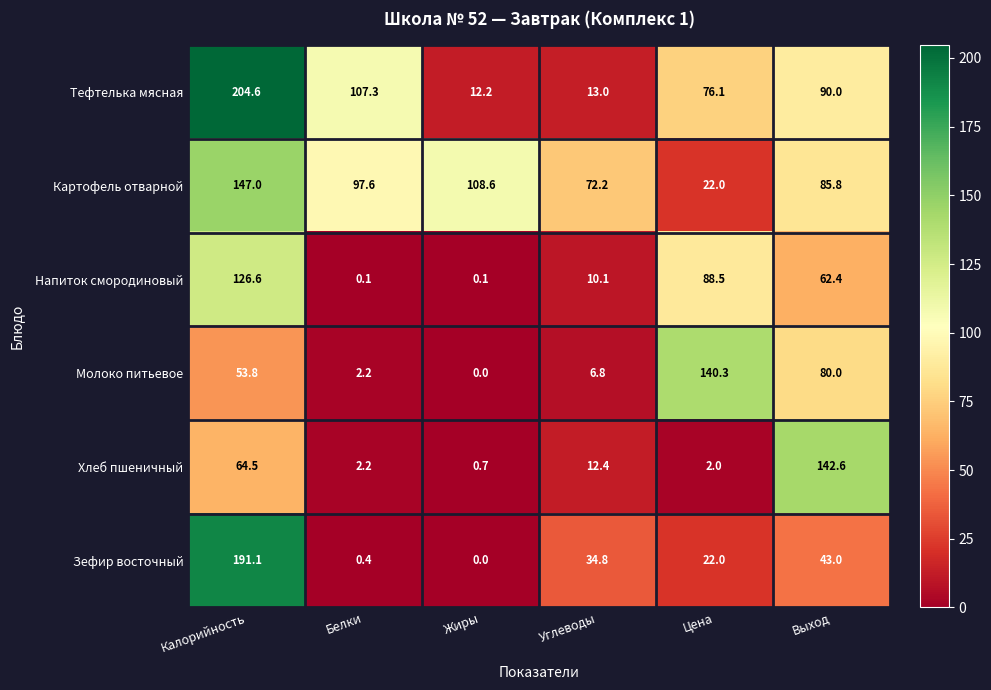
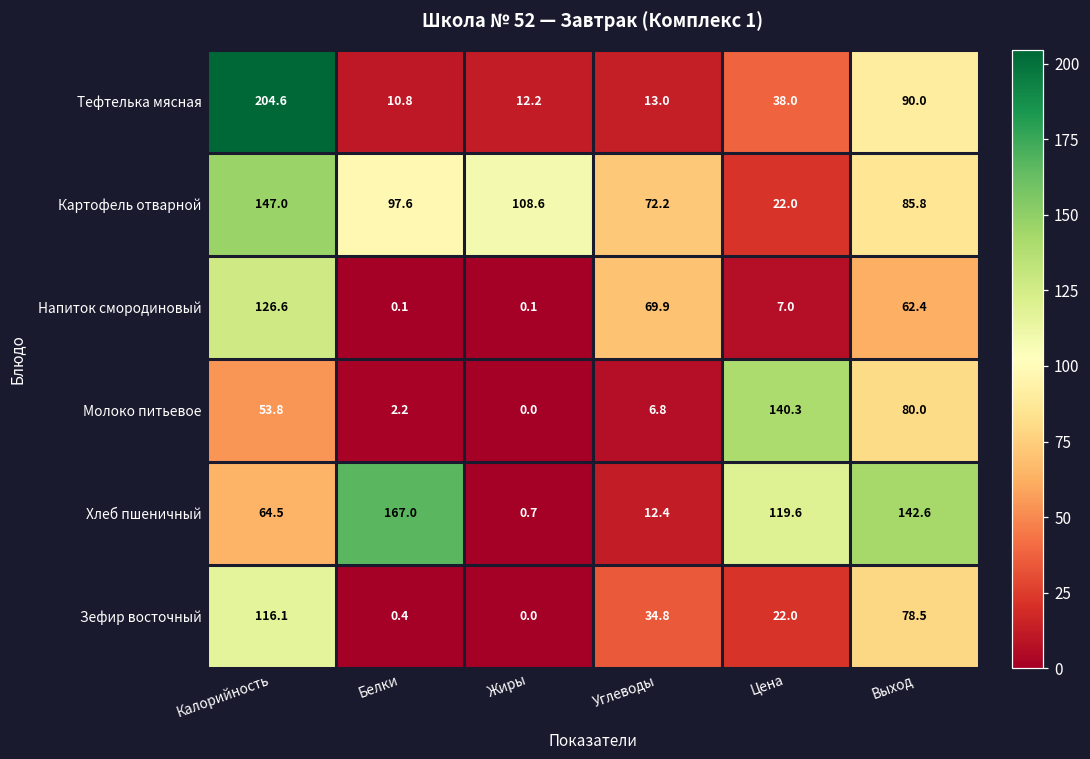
Тефтелька мясная, Белки: 107.3 -> 10.8
Тефтелька мясная, Цена: 76.1 -> 38.0
Напиток смородиновый, Углеводы: 10.1 -> 69.9
Напиток смородиновый, Цена: 88.5 -> 7.0
Хлеб пшеничный, Белки: 2.2 -> 167.0
Хлеб пшеничный, Цена: 2.0 -> 119.6
Зефир восточный, Калорийность: 191.1 -> 116.1
Зефир восточный, Выход: 43.0 -> 78.5
